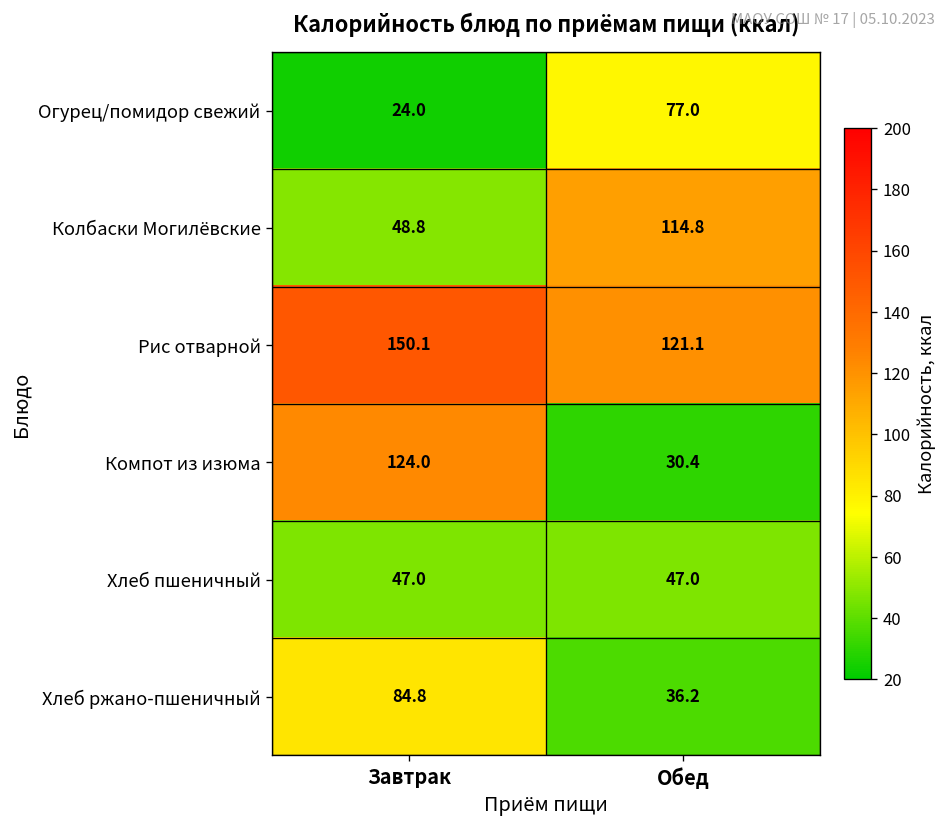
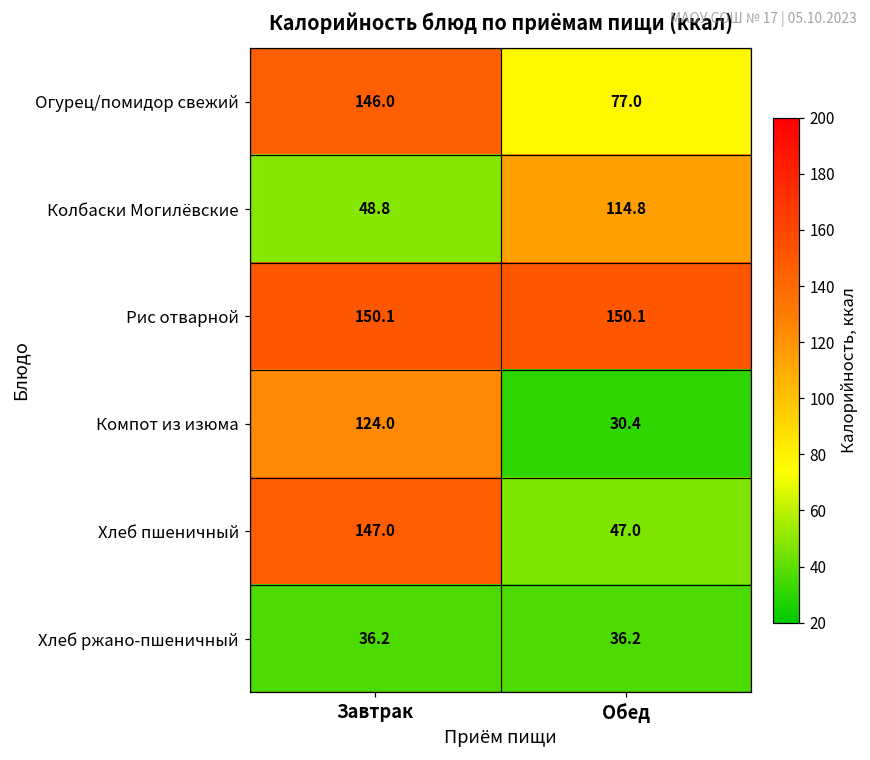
Огурец/помидор свежий, Завтрак: 24.0 -> 146.0
Рис отварной, Обед: 121.1 -> 150.1
Хлеб пшеничный, Завтрак: 47.0 -> 147.0
Хлеб ржано-пшеничный, Завтрак: 84.8 -> 36.2
